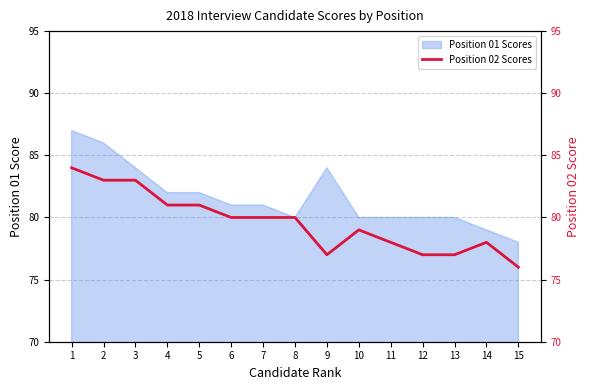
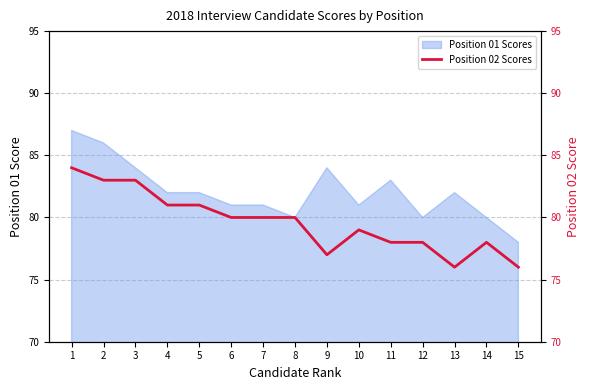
Position 01 Scores, 10: 80 -> 81
Position 01 Scores, 11: 80 -> 83
Position 01 Scores, 13: 80 -> 82
Position 01 Scores, 14: 79 -> 80
Position 02 Scores, 12: 77 -> 78
Position 02 Scores, 13: 77 -> 76
